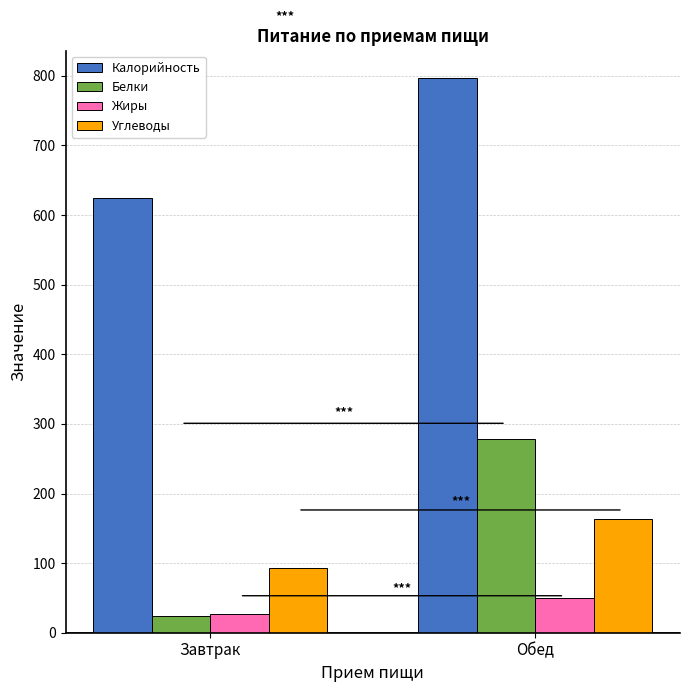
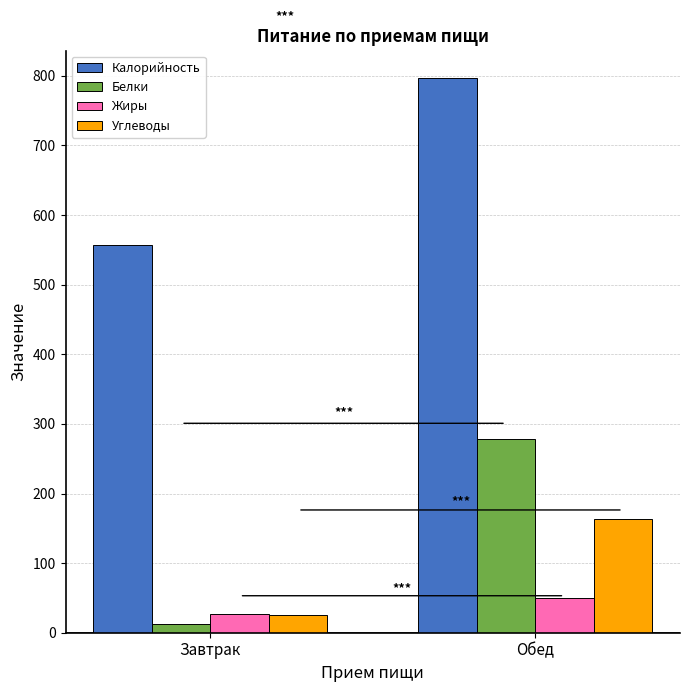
Калорийность, Завтрак: 620 -> 560
Белки, Завтрак: 20 -> 10
Углеводы, Завтрак: 90 -> 30
